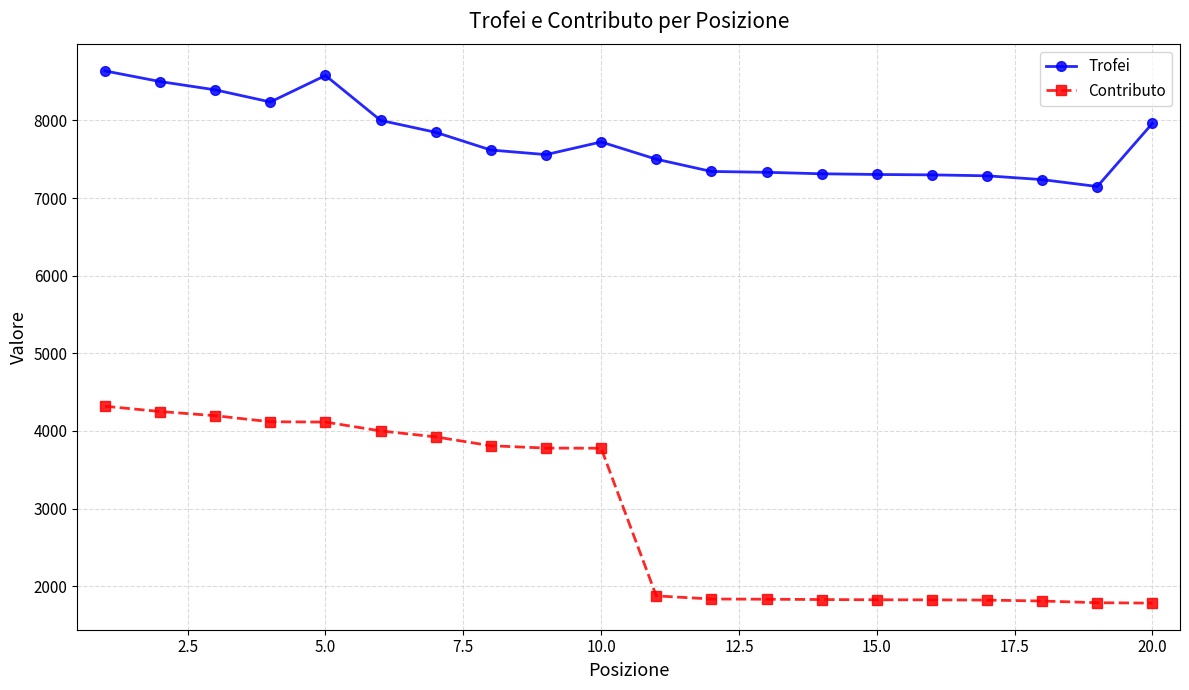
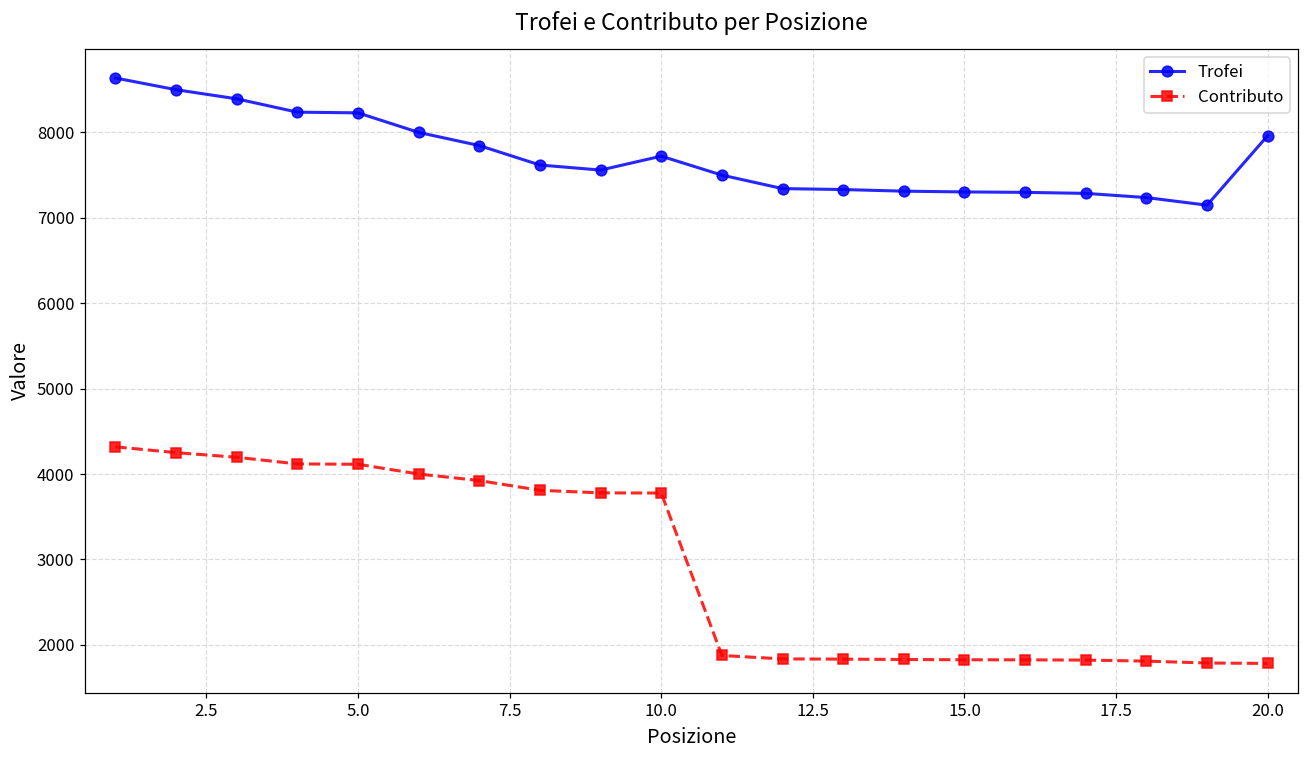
Trofei, 5.0: 8600 -> 8200
